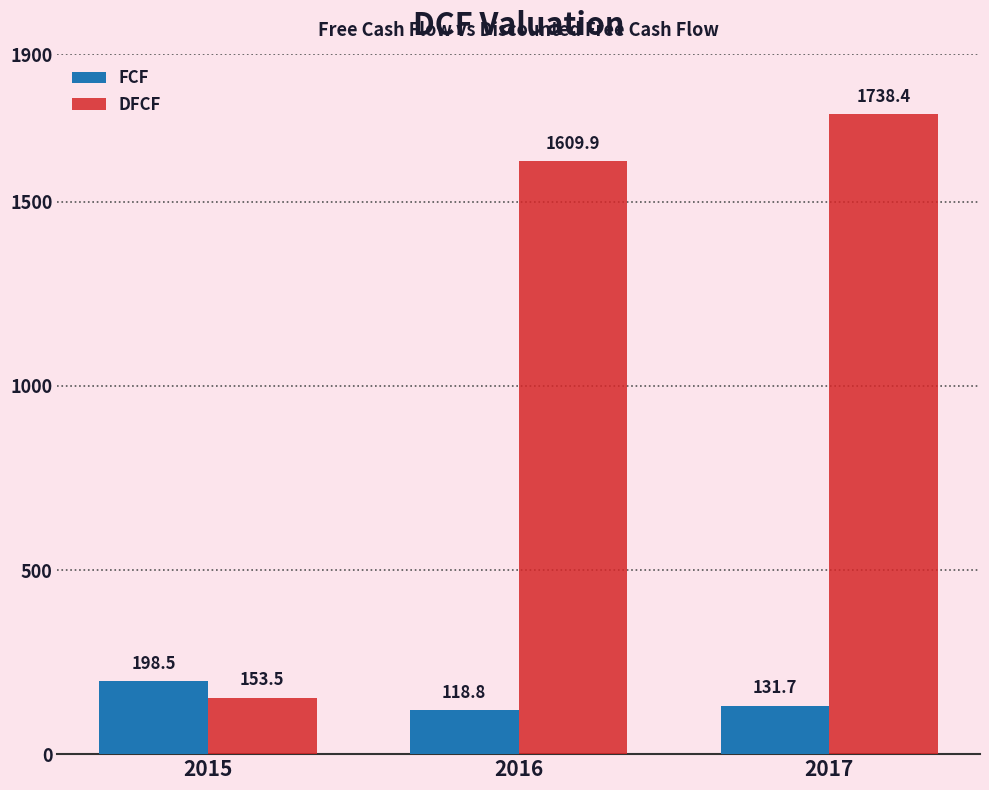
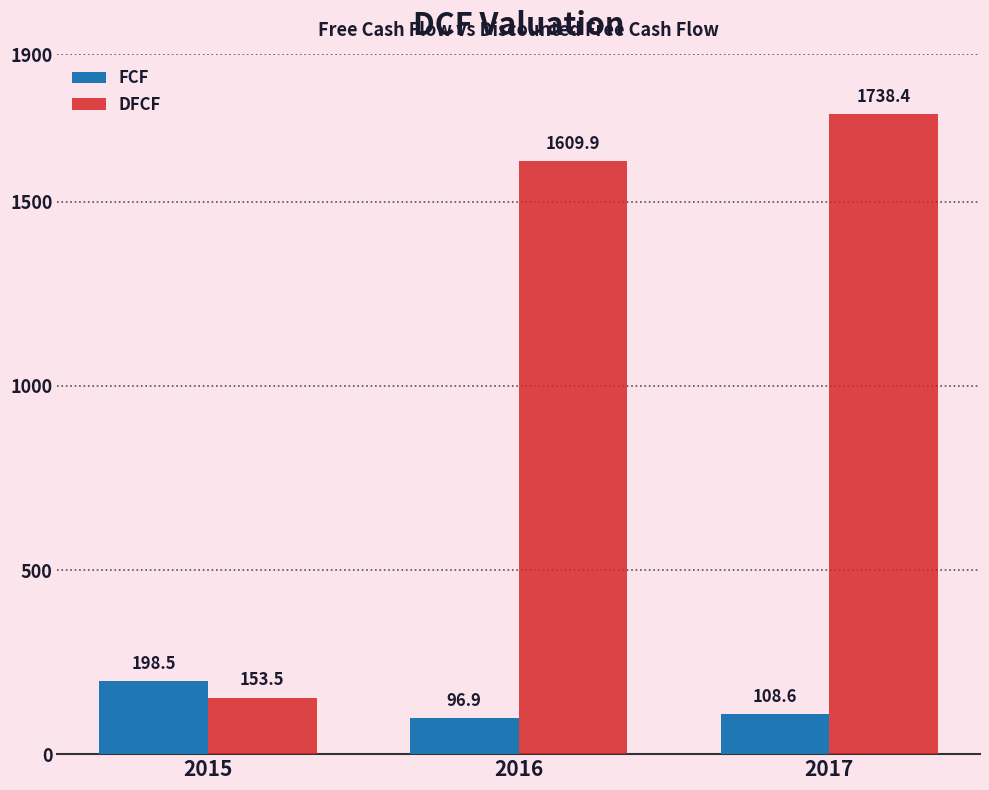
FCF, 2016: 118.8 -> 96.9
FCF, 2017: 131.7 -> 108.6
